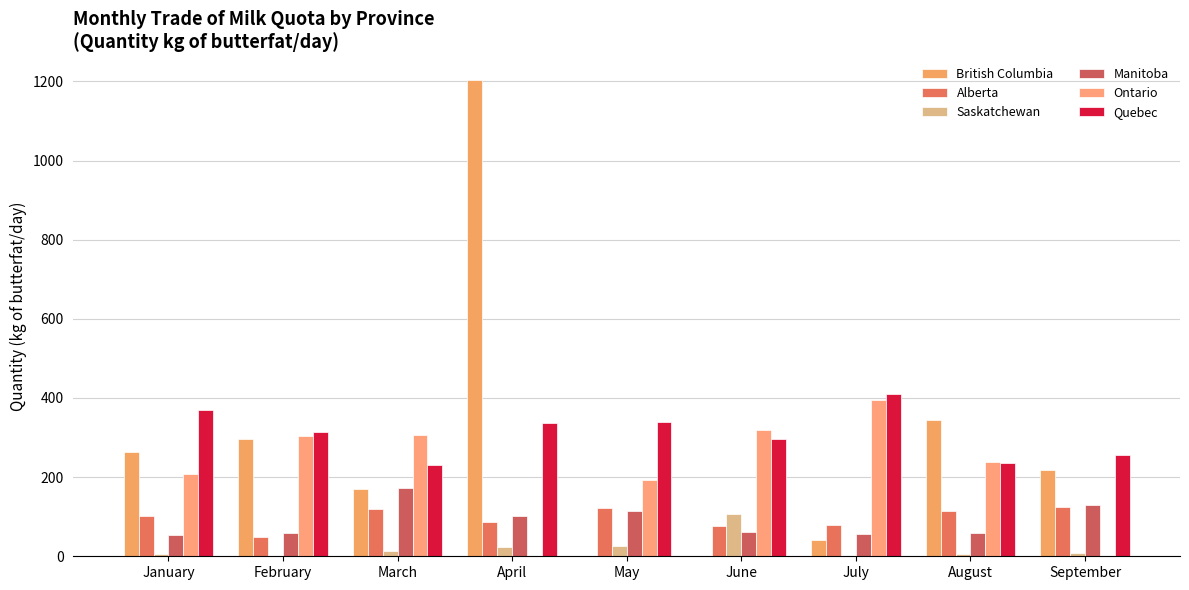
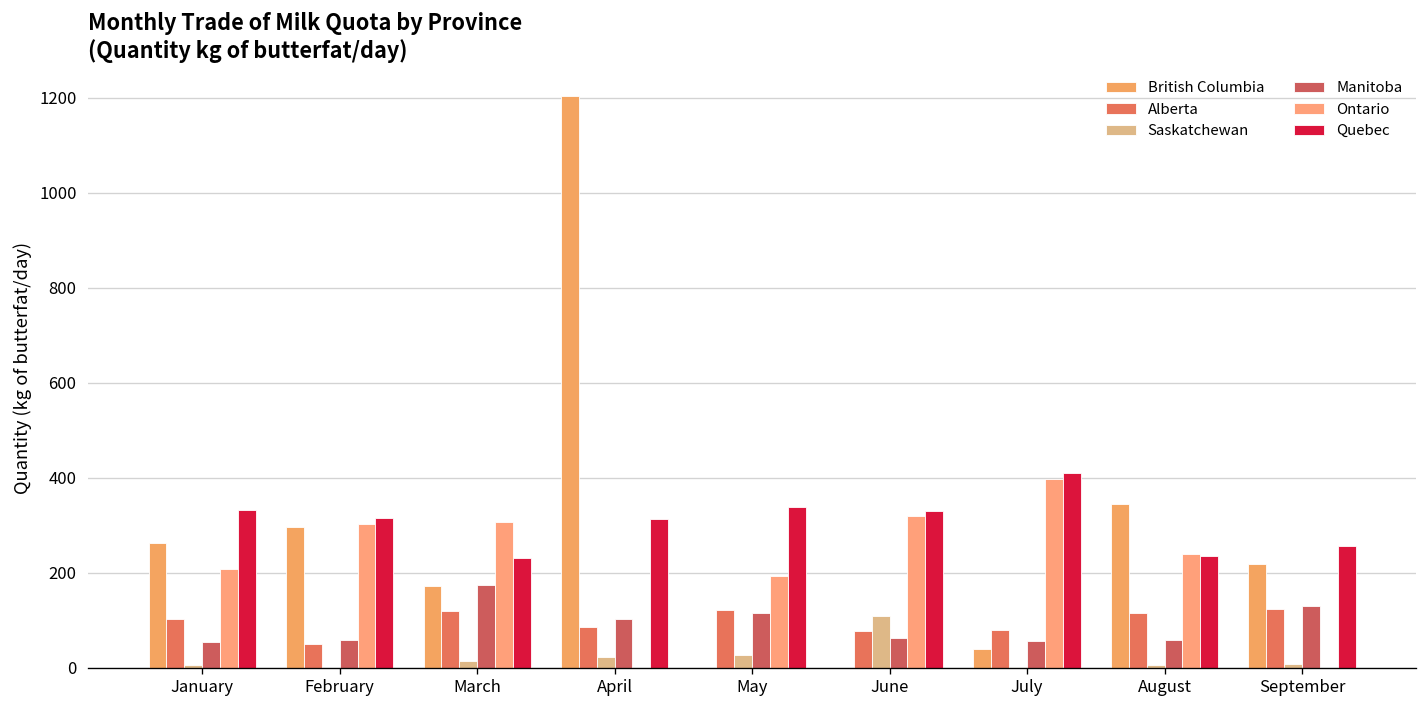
Quebec, January: 370 -> 330
Quebec, April: 340 -> 310
Quebec, June: 300 -> 330
